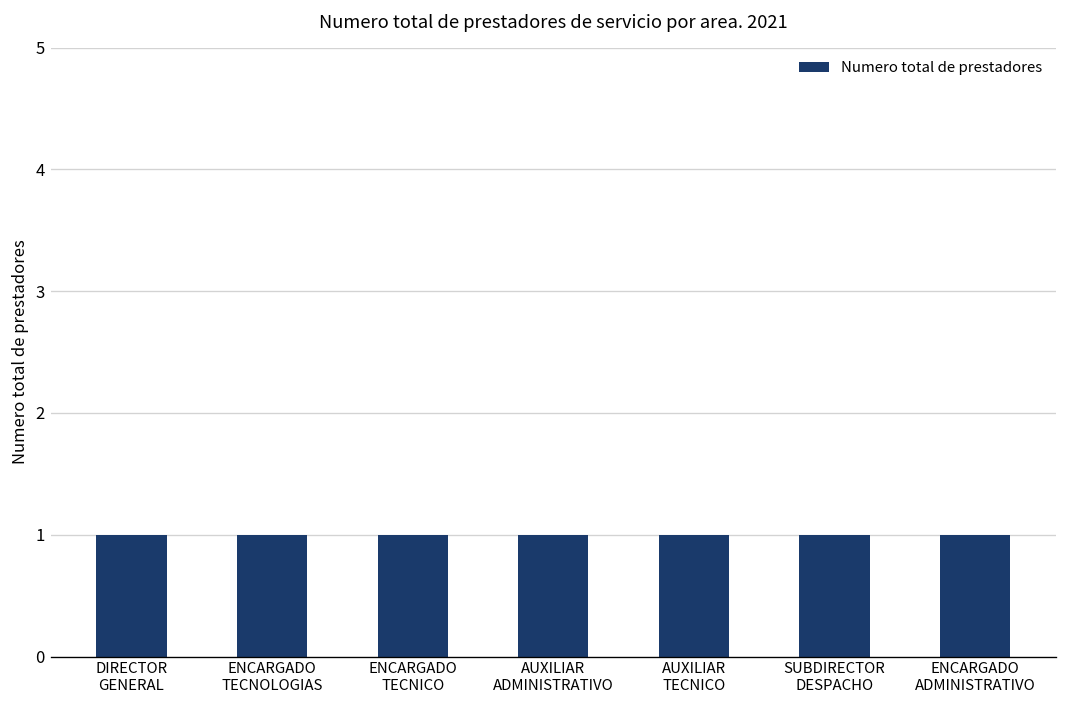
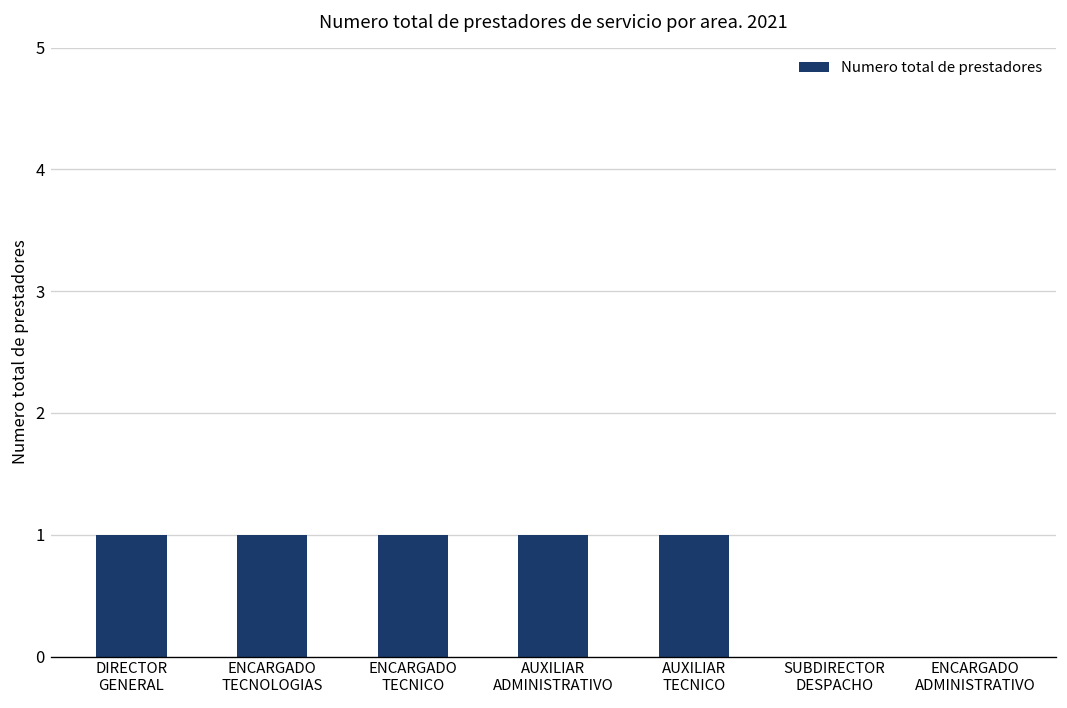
SUBDIRECTOR DESPACHO: 1 -> 0
ENCARGADO ADMINISTRATIVO: 1 -> 0
